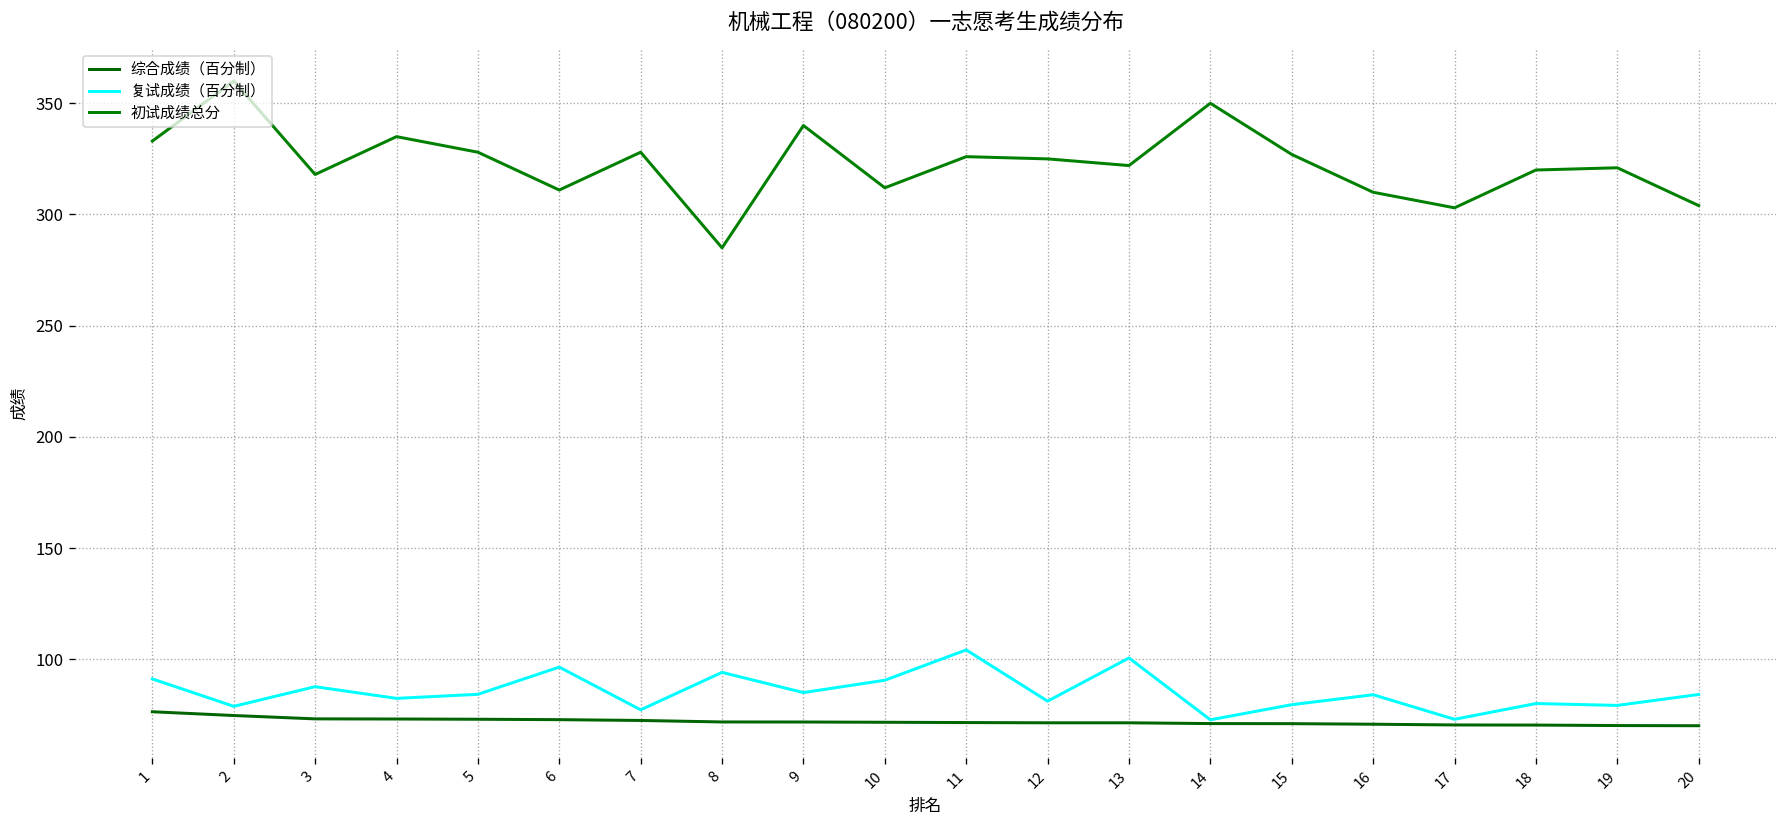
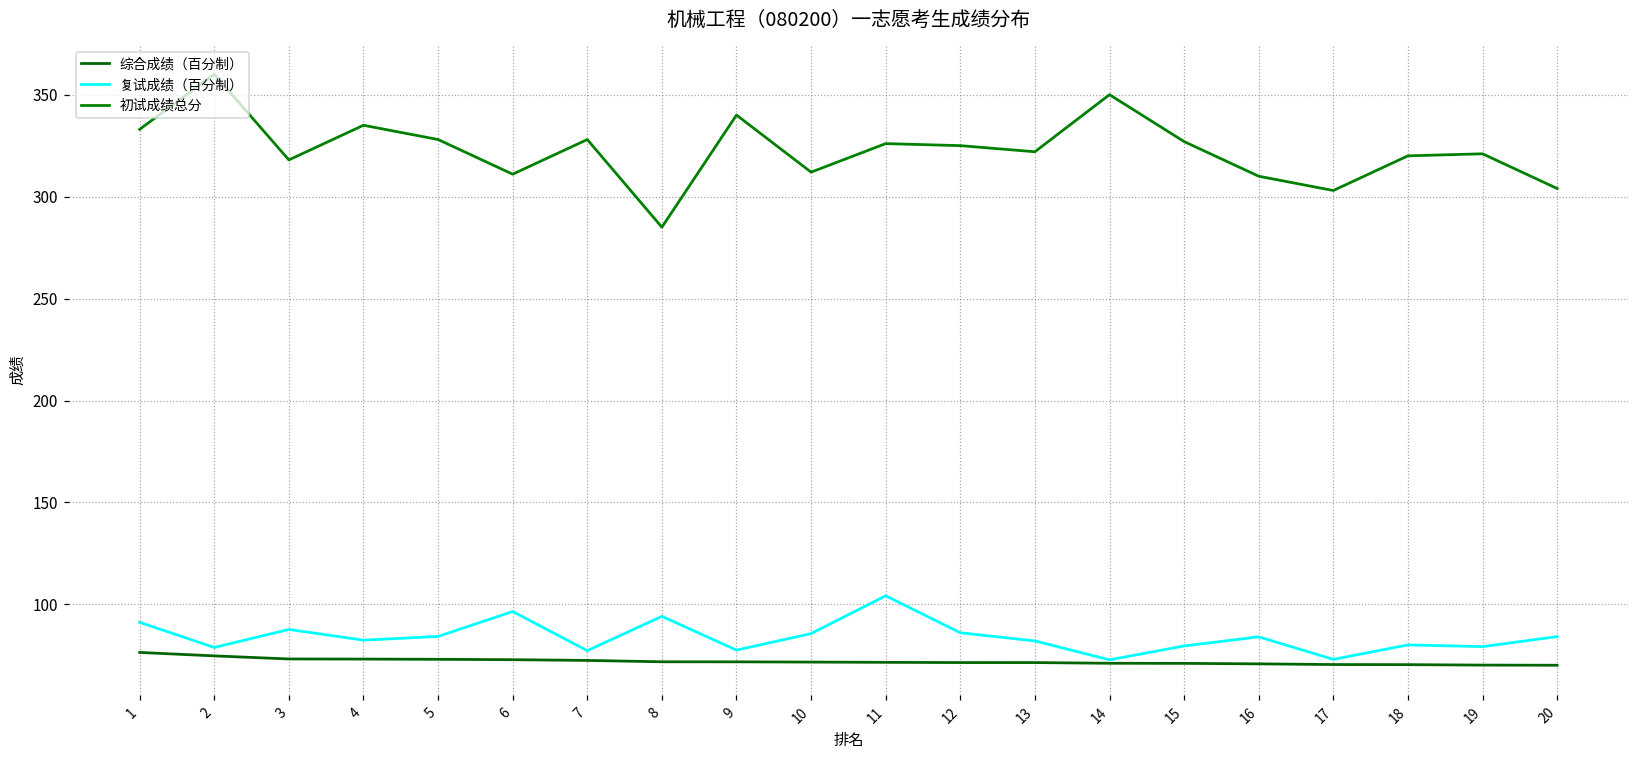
复试成绩（百分制）, 9: 85 -> 78
复试成绩（百分制）, 10: 91 -> 86
复试成绩（百分制）, 12: 81 -> 86
复试成绩（百分制）, 13: 101 -> 82
